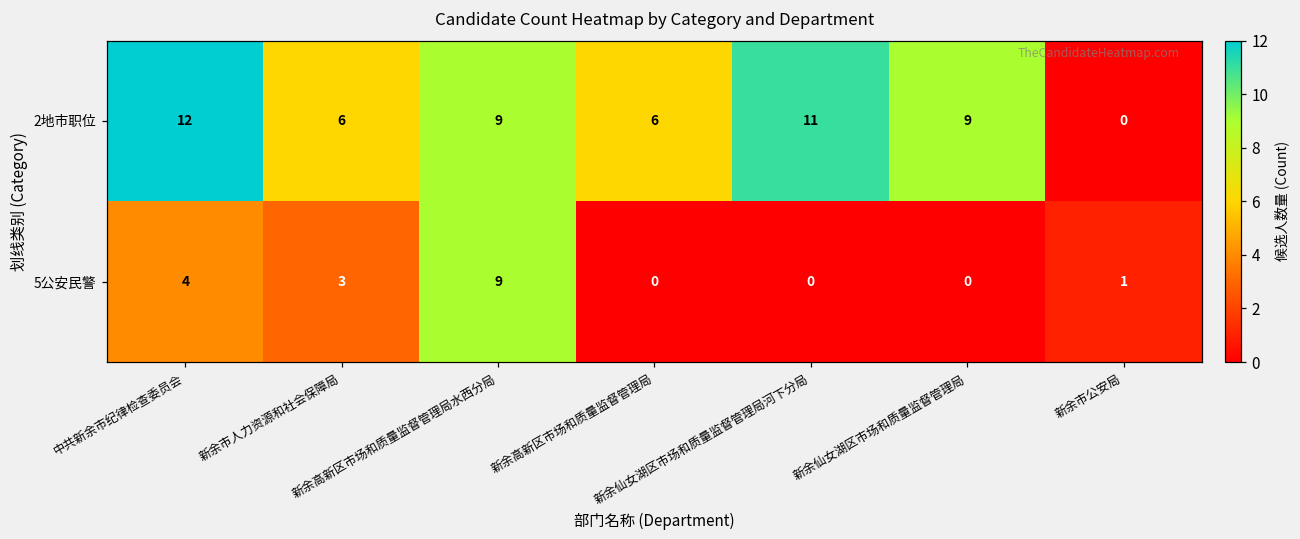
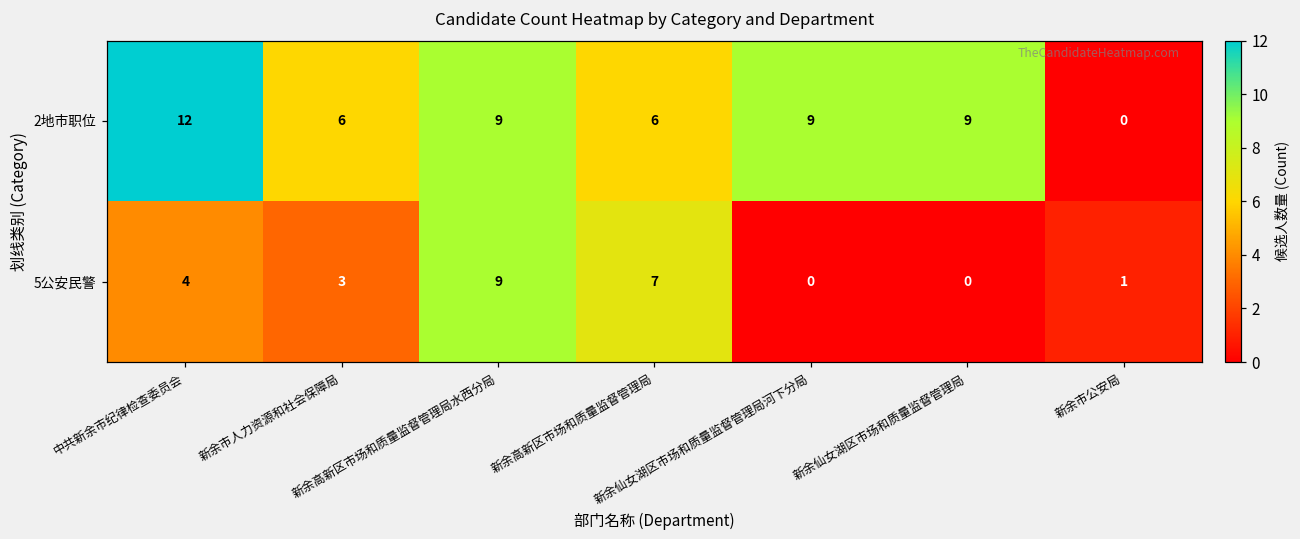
2地市职位, 新余仙女湖区市场和质量监督管理局河下分局: 11 -> 9
5公安民警, 新余高新区市场和质量监督管理局: 0 -> 7
